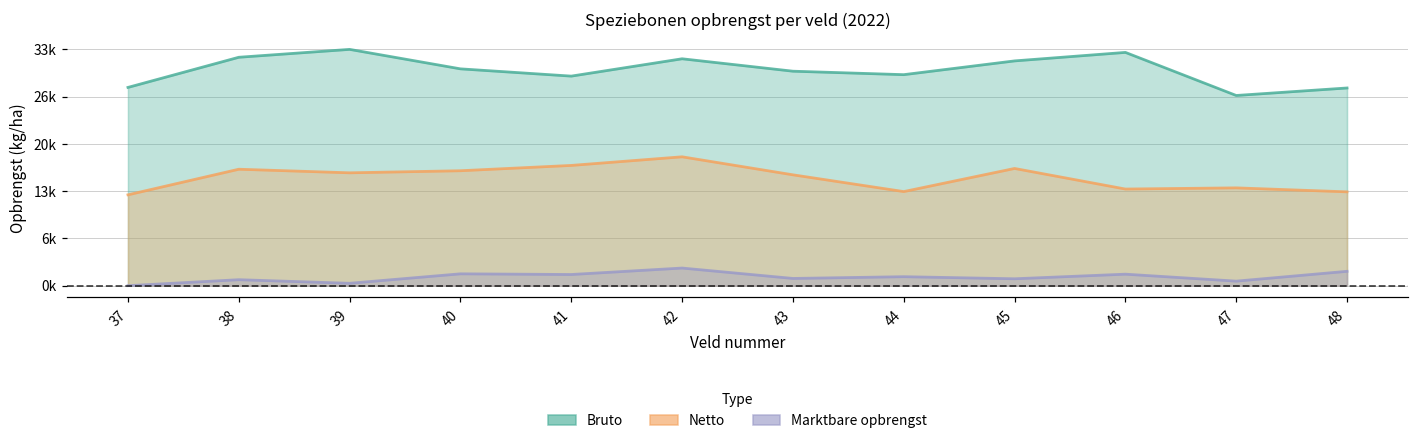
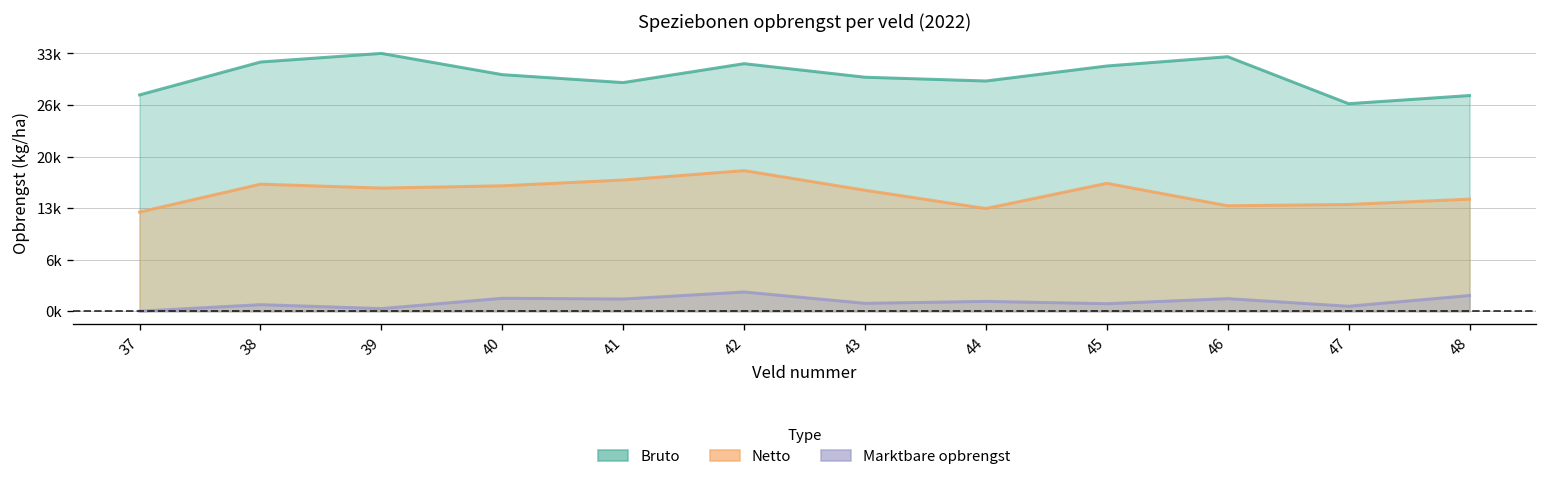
Netto, 48: 13000 -> 14000
